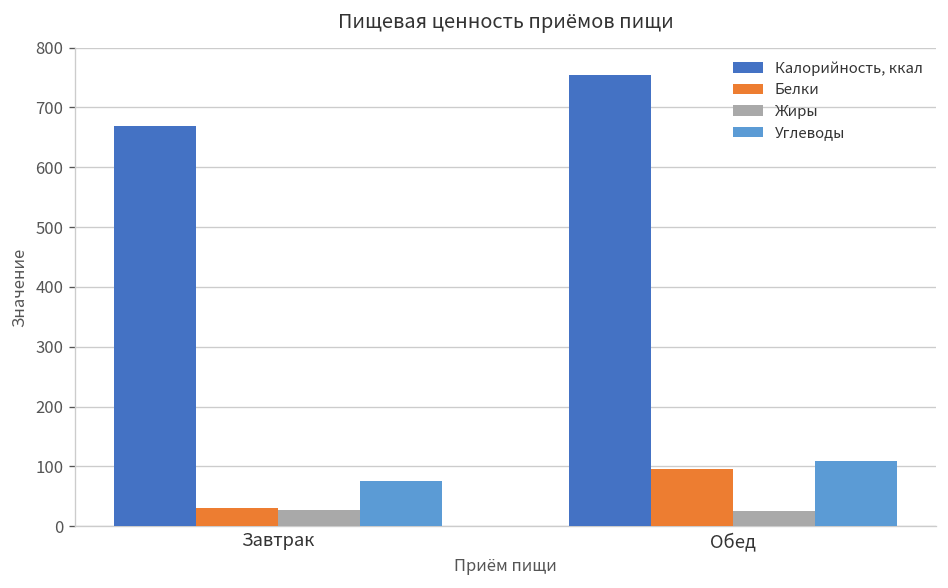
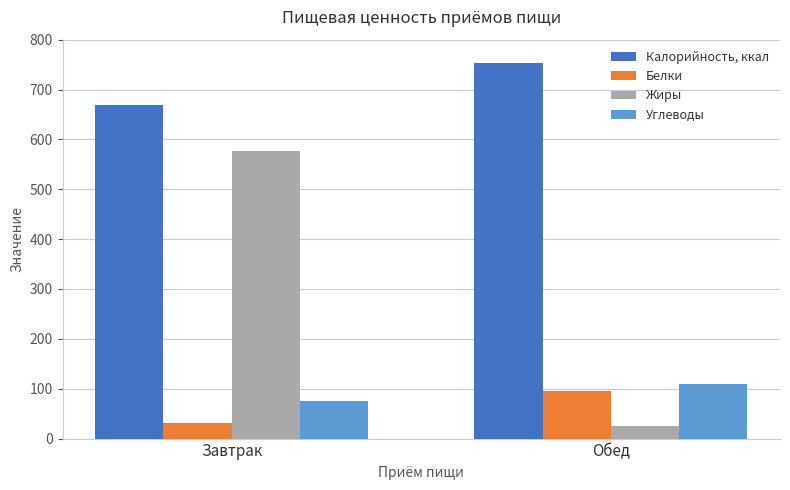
Жиры, Завтрак: 30 -> 580
